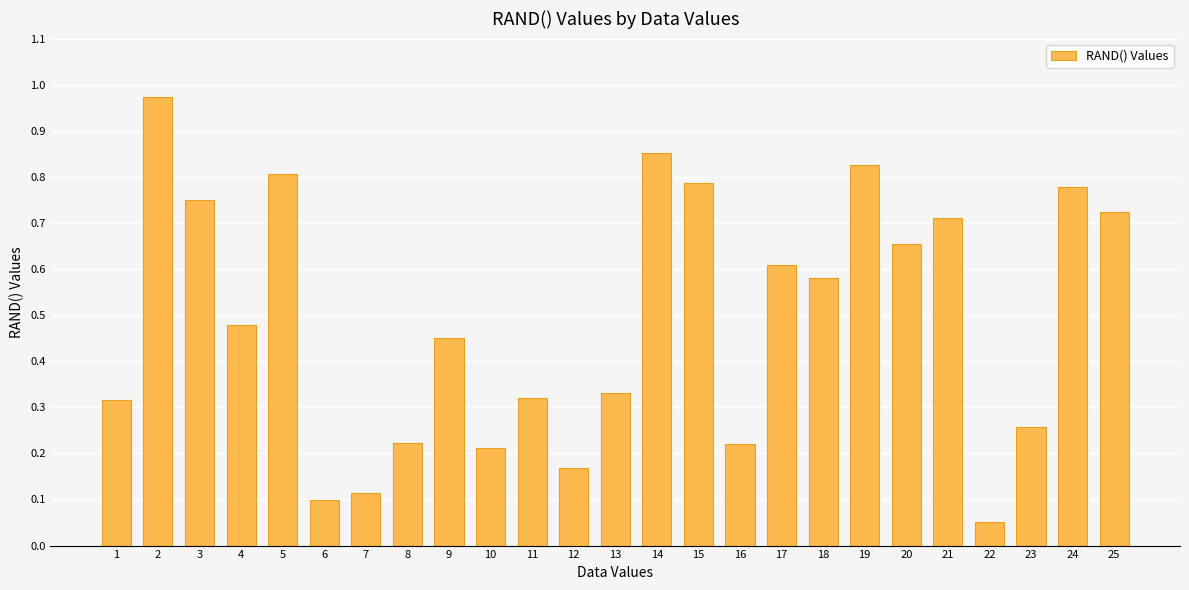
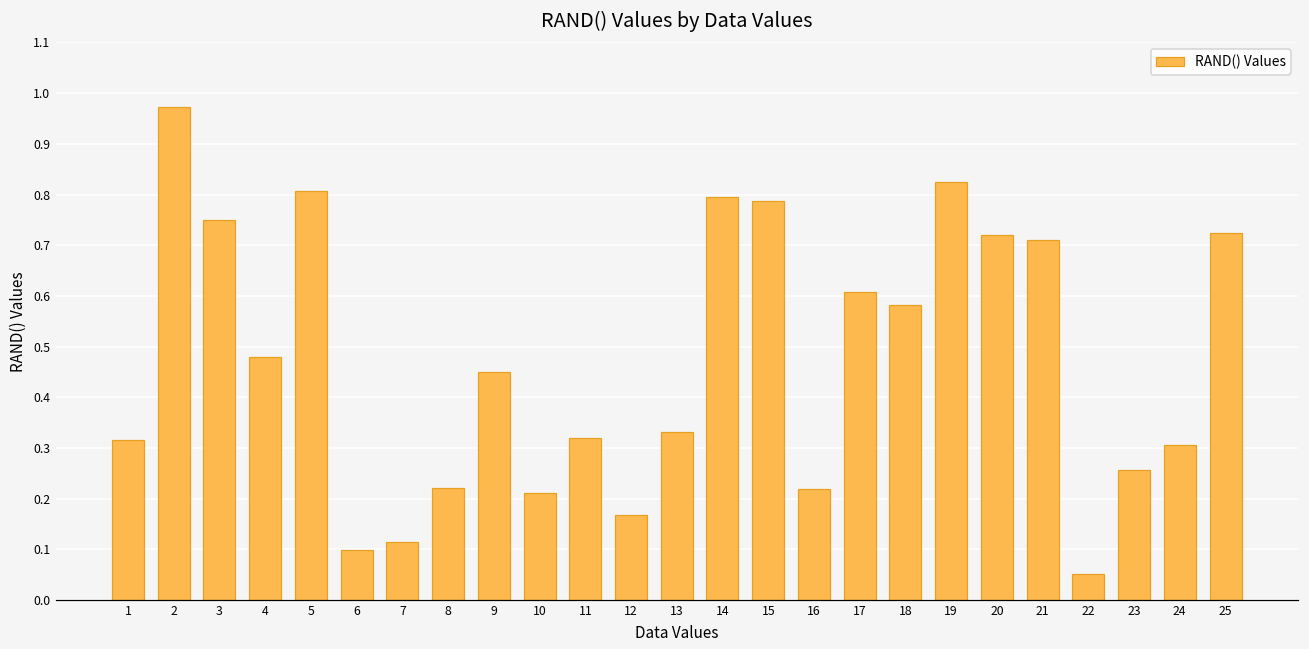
14: 0.85 -> 0.80
20: 0.65 -> 0.72
24: 0.78 -> 0.31
